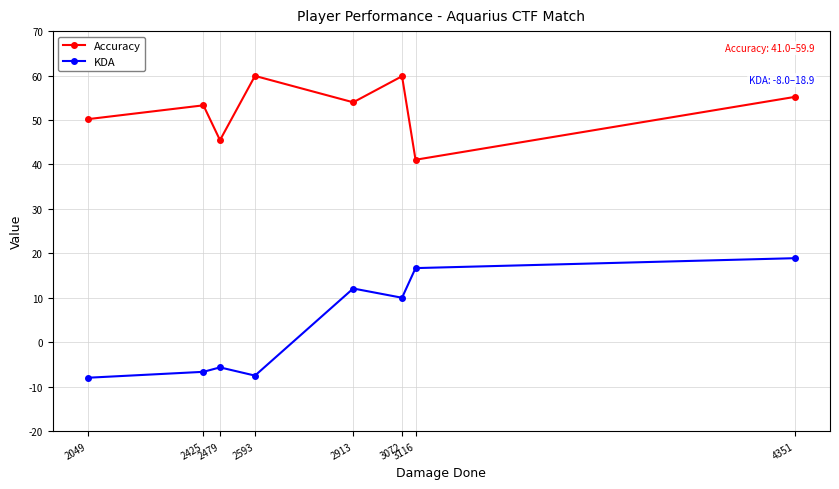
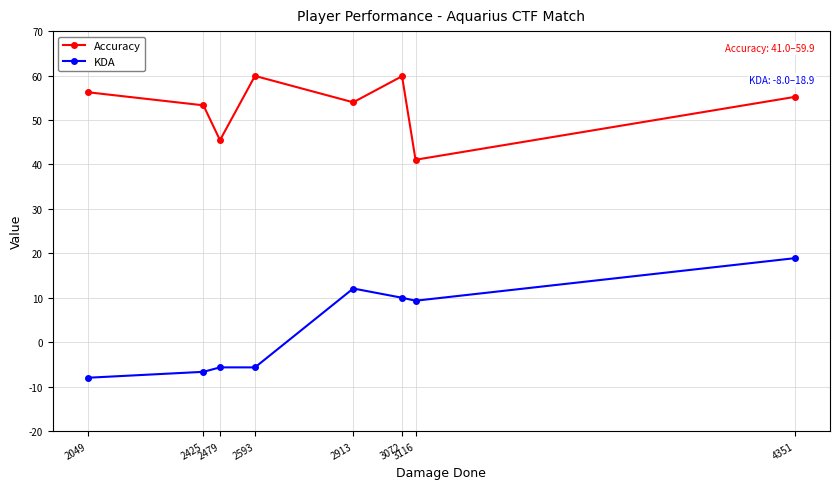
Accuracy, 2049: 50 -> 56
KDA, 2593: -8 -> -6
KDA, 3116: 17 -> 9
